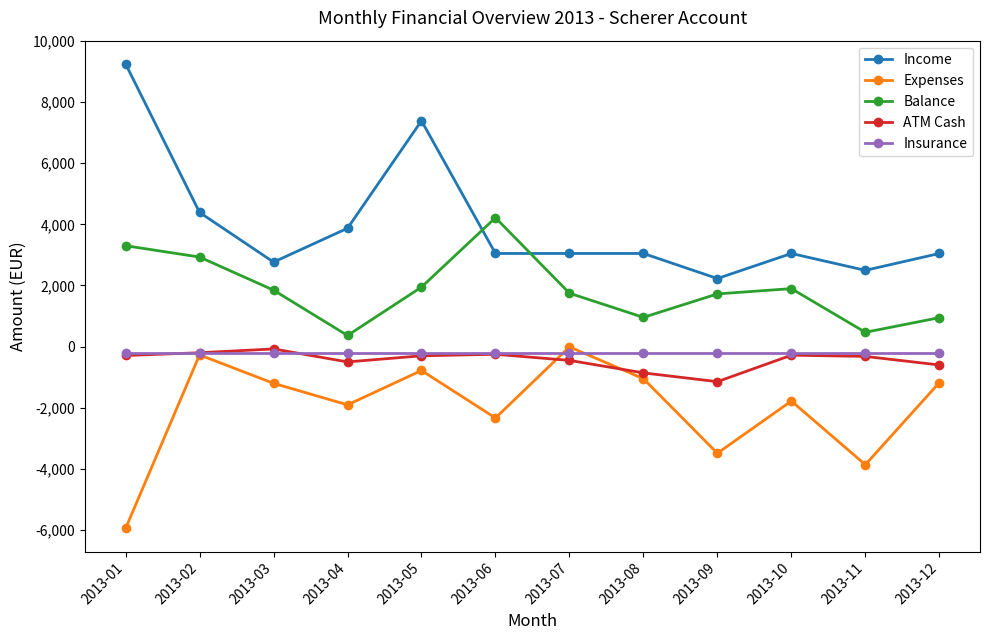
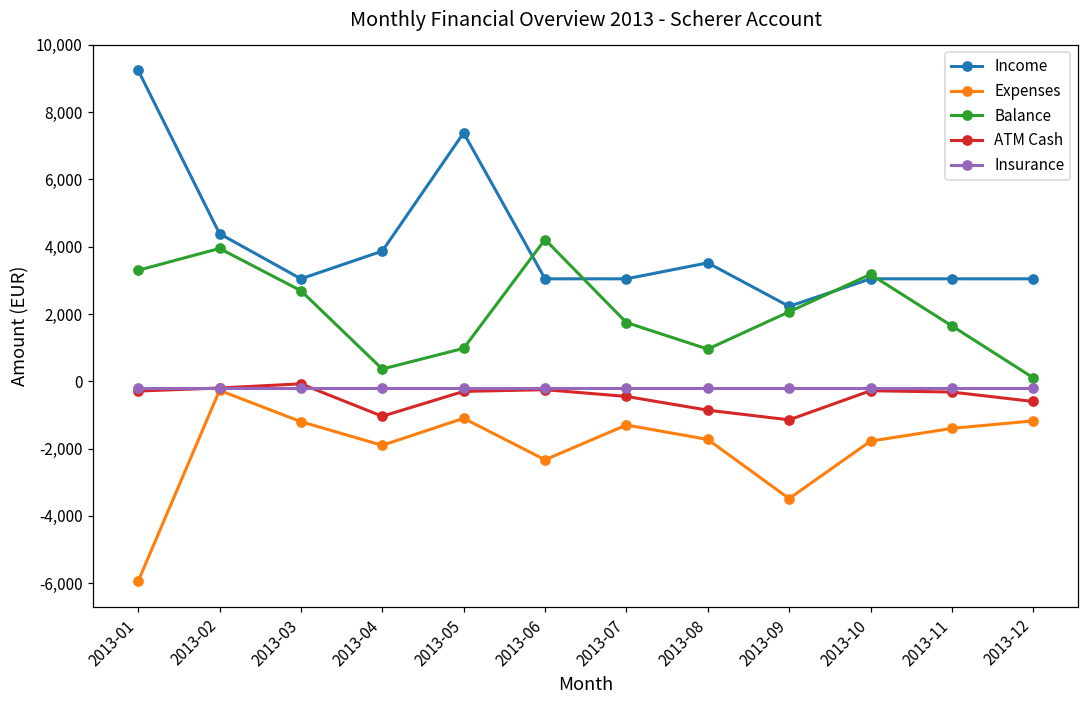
Balance, 2013-02: 2,900 -> 3,900
Income, 2013-03: 2,800 -> 3,000
Balance, 2013-03: 1,800 -> 2,700
ATM Cash, 2013-04: -500 -> -1,000
Expenses, 2013-05: -800 -> -1,100
Balance, 2013-05: 1,900 -> 1,000
Expenses, 2013-07: 0 -> -1,300
Income, 2013-08: 3,000 -> 3,500
Expenses, 2013-08: -1,100 -> -1,700
Balance, 2013-09: 1,700 -> 2,100
Balance, 2013-10: 1,900 -> 3,200
Income, 2013-11: 2,500 -> 3,000
Expenses, 2013-11: -3,900 -> -1,400
Balance, 2013-11: 500 -> 1,600
Balance, 2013-12: 900 -> 100
